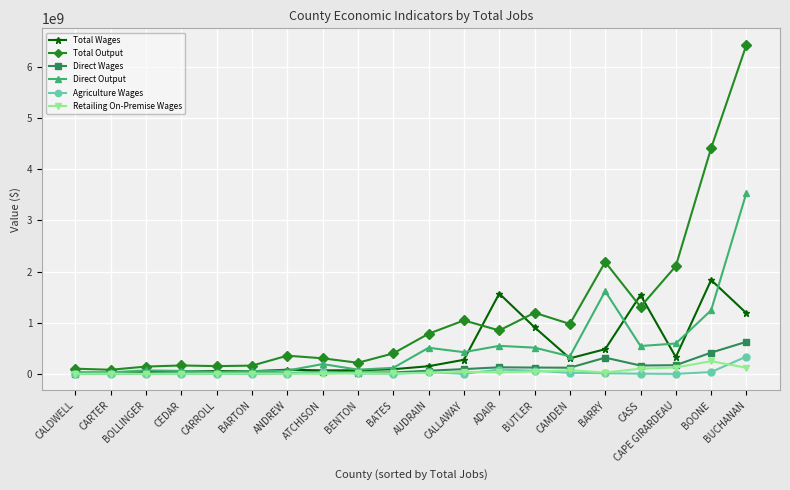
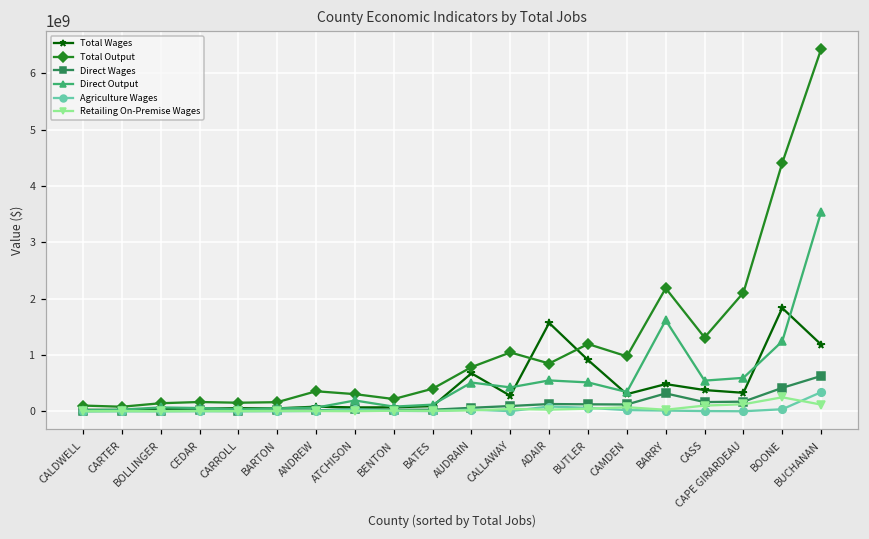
Total Wages, AUDRAIN: 200000000 -> 700000000
Total Wages, CASS: 1500000000 -> 400000000
